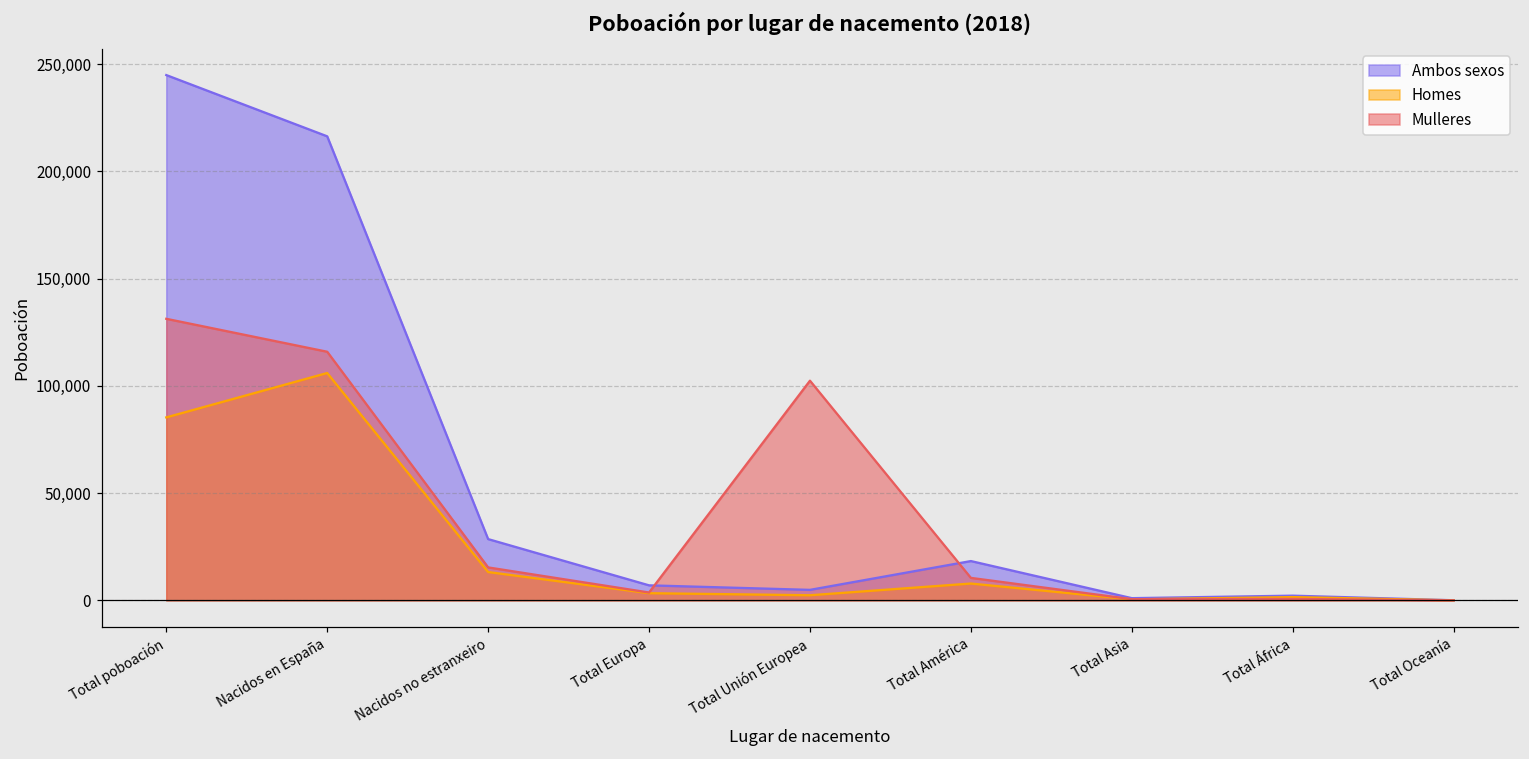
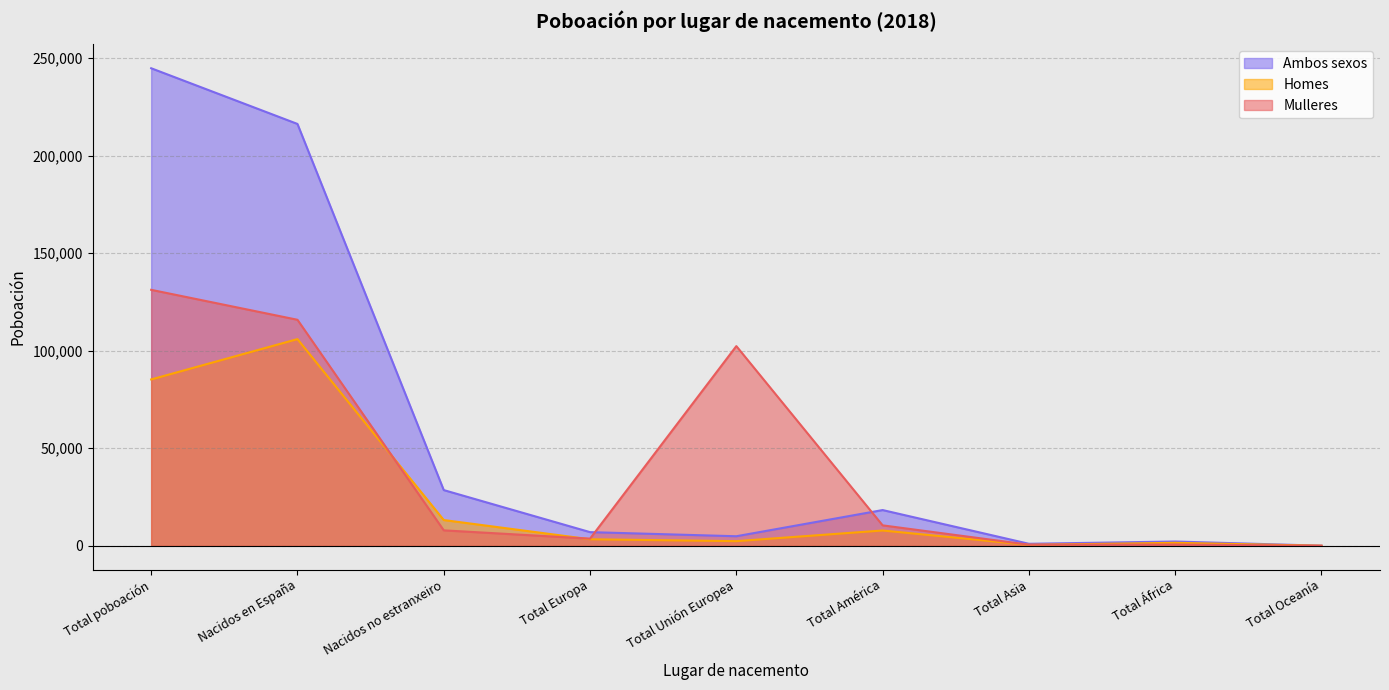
Mulleres, Nacidos no estranxeiro: 15,000 -> 8,000
